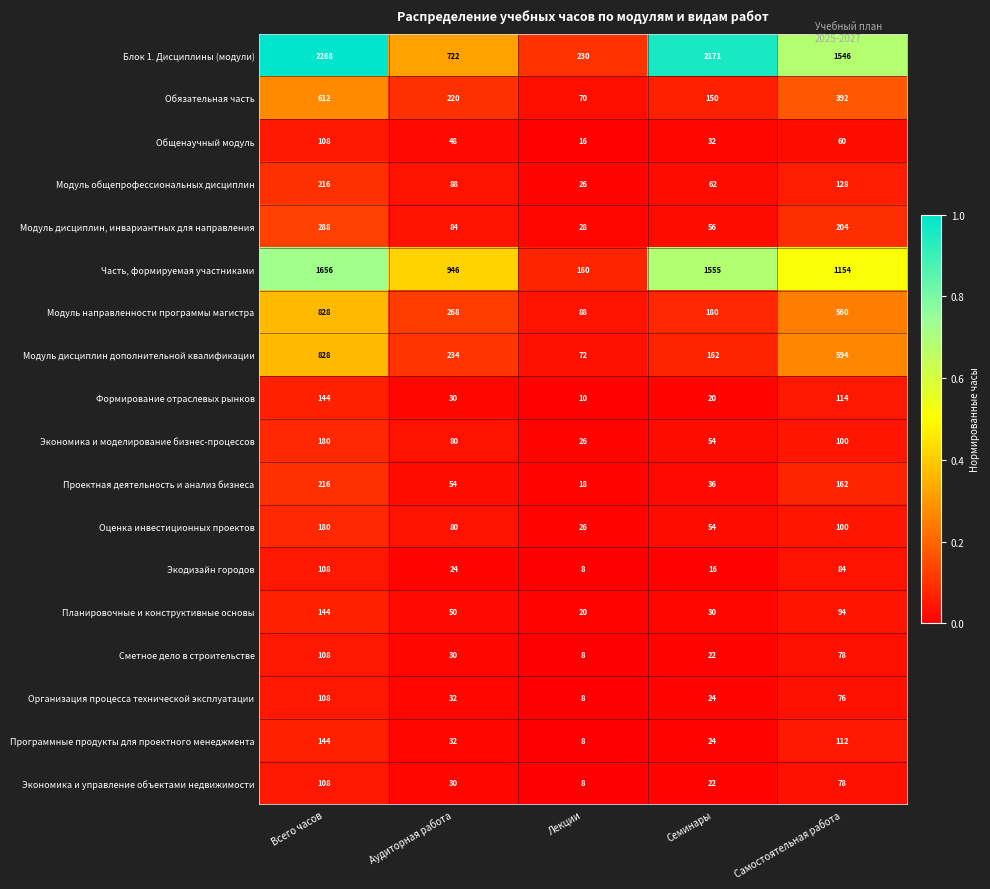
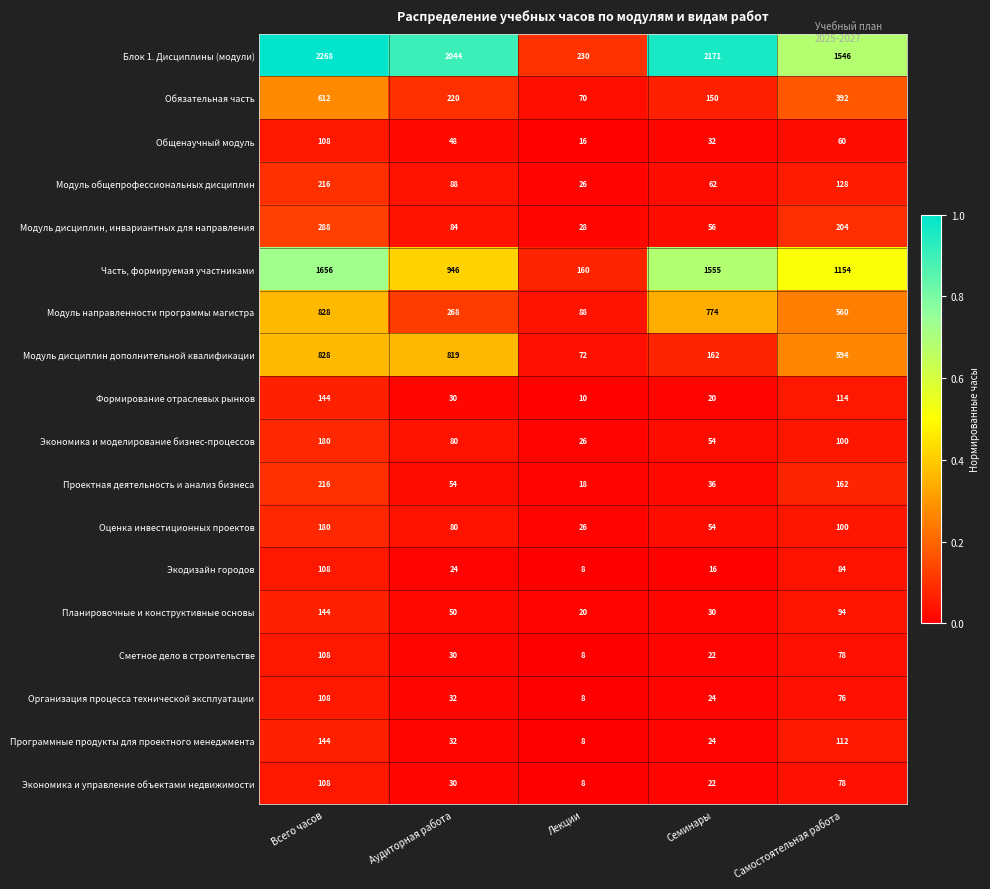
Блок 1. Дисциплины (модули), Аудиторная работа: 722 -> 2044
Модуль направленности программы магистра, Семинары: 180 -> 774
Модуль дисциплин дополнительной квалификации, Аудиторная работа: 234 -> 819
